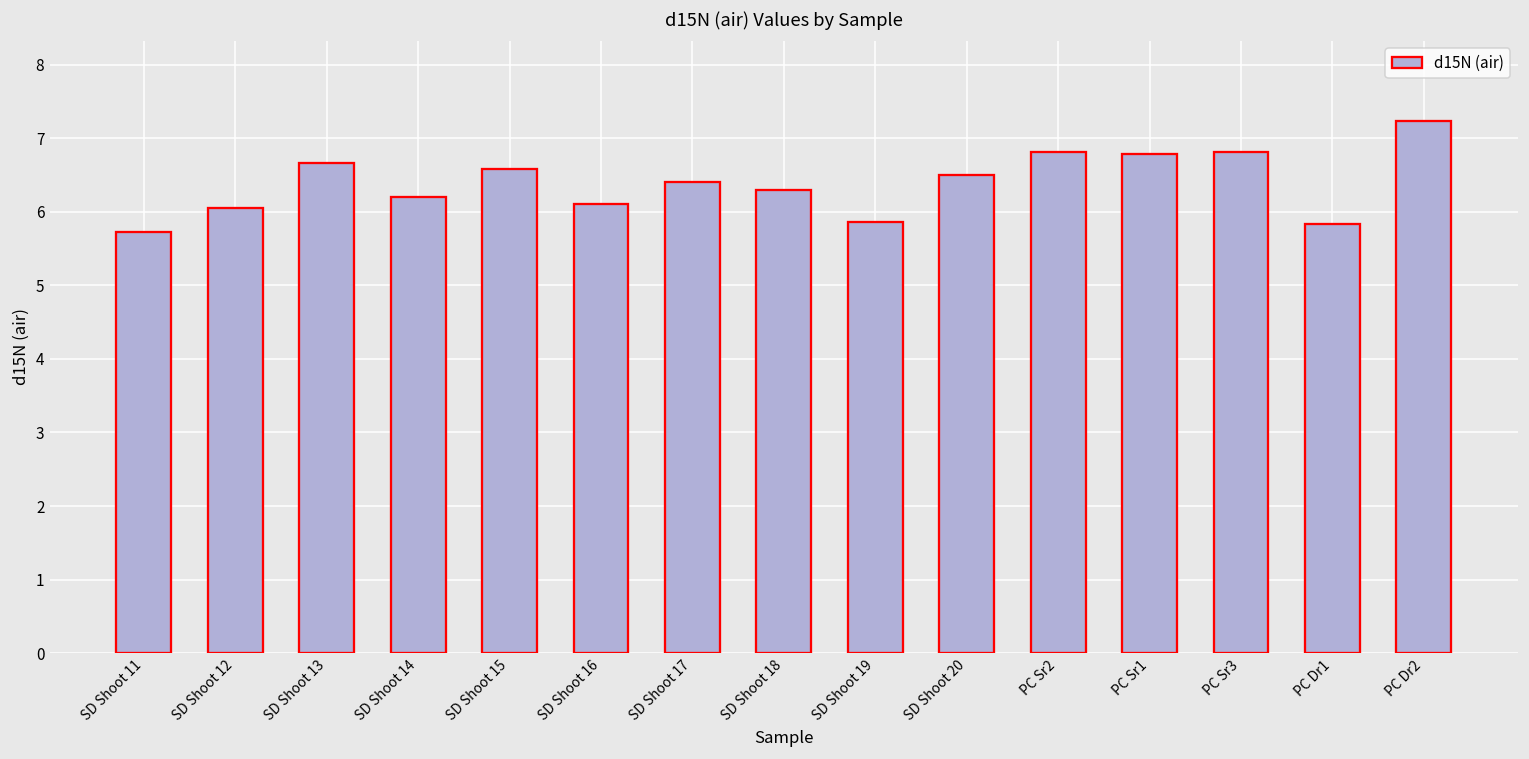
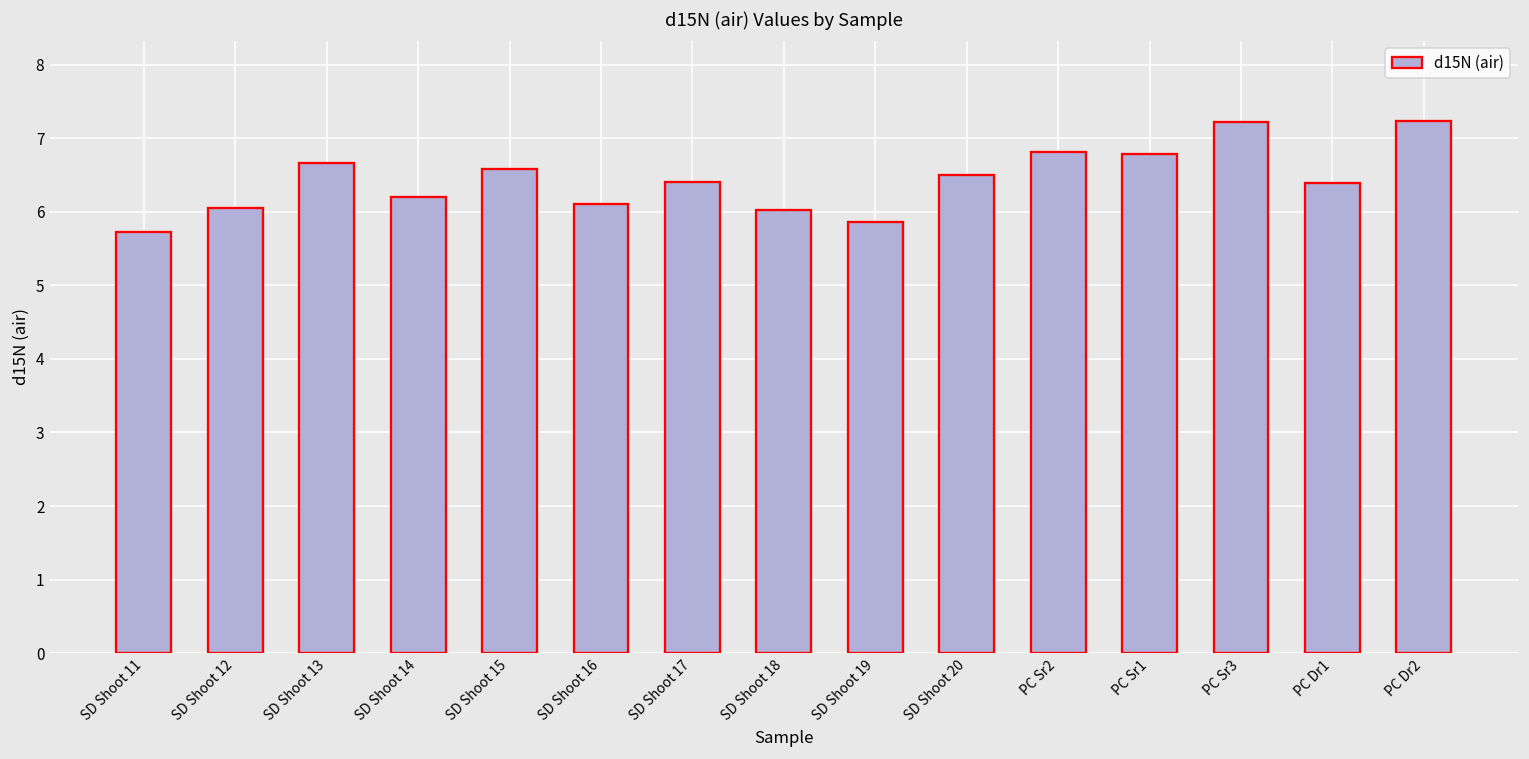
SD Shoot 18: 6.3 -> 6.0
PC Sr3: 6.8 -> 7.2
PC Dr1: 5.8 -> 6.4
